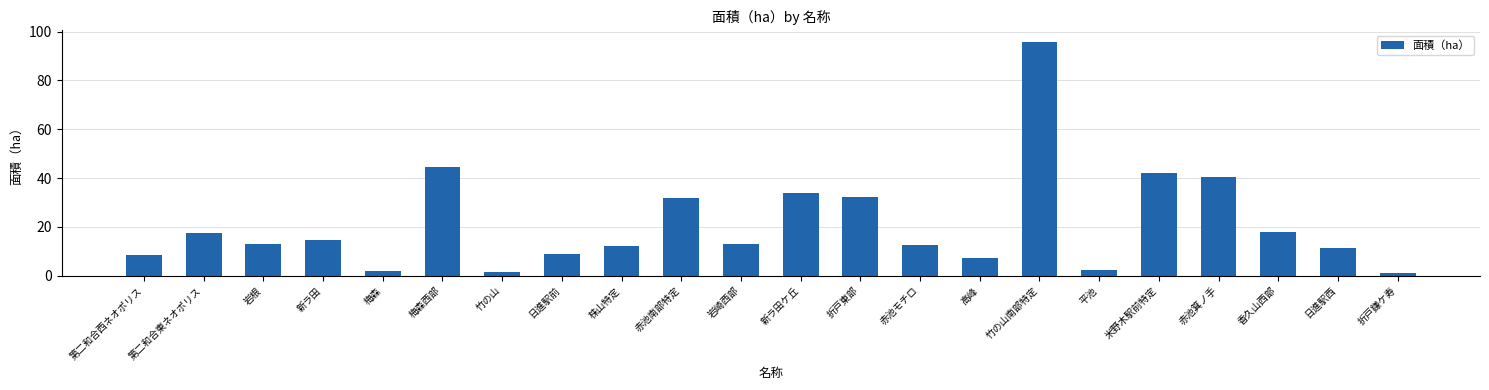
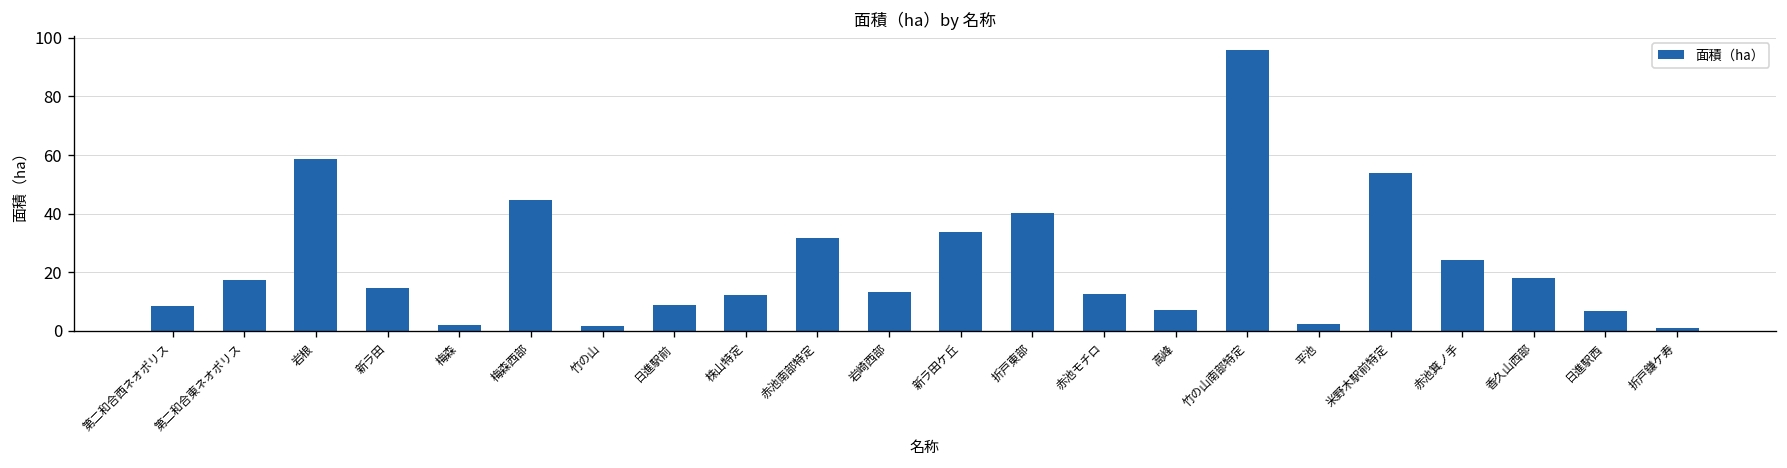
岩根: 13 -> 59
折戸東部: 32 -> 40
米野木駅前特定: 42 -> 54
赤池箕ノ手: 41 -> 24
日進駅西: 11 -> 7
